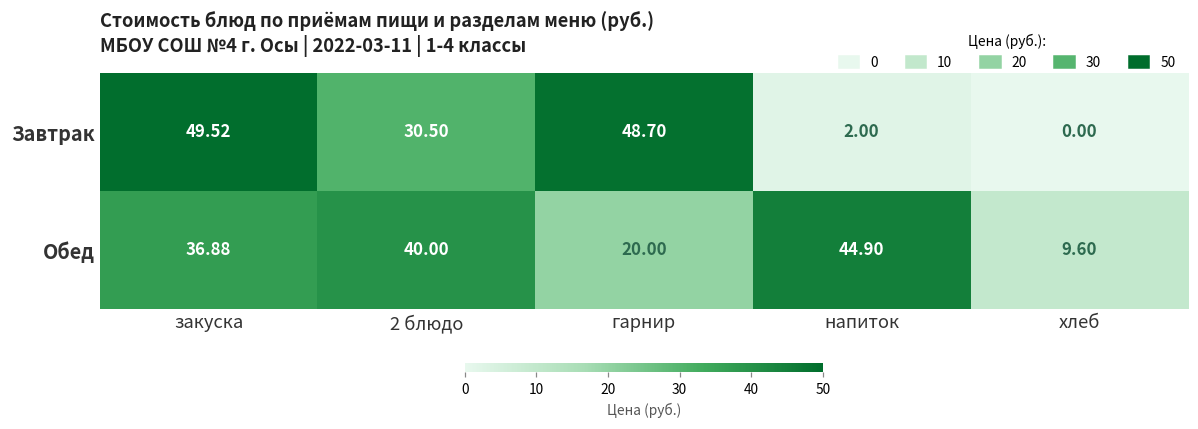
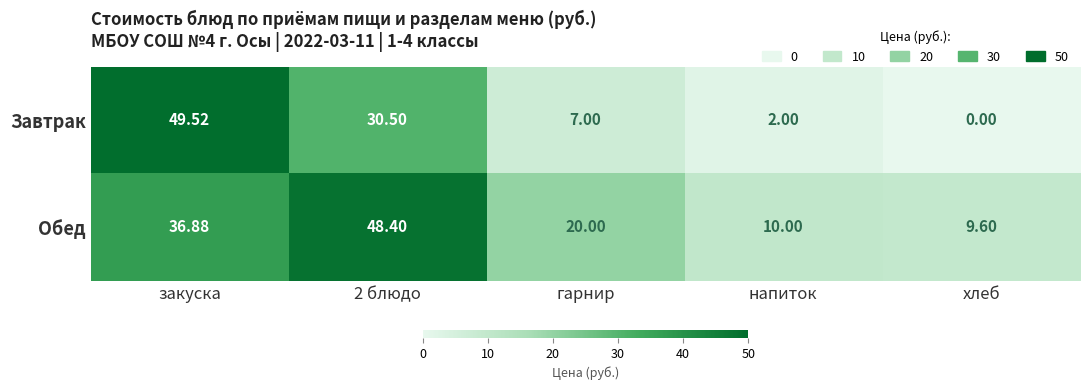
Завтрак, гарнир: 48.70 -> 7.00
Обед, 2 блюдо: 40.00 -> 48.40
Обед, напиток: 44.90 -> 10.00
